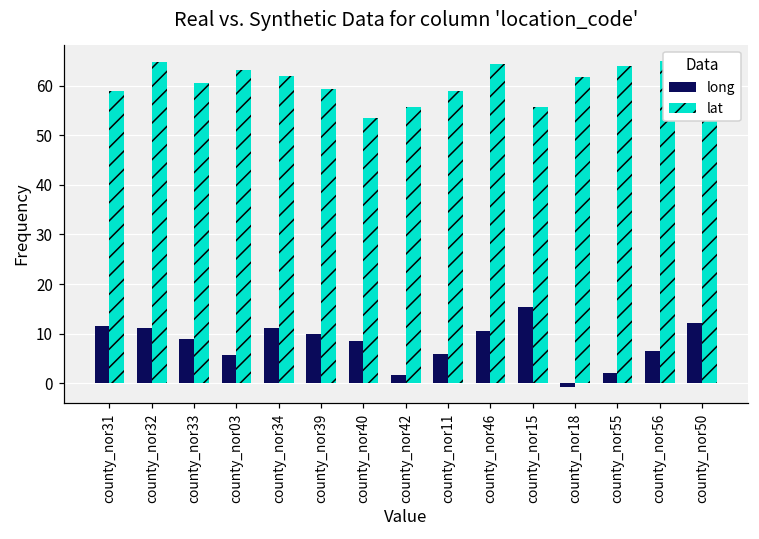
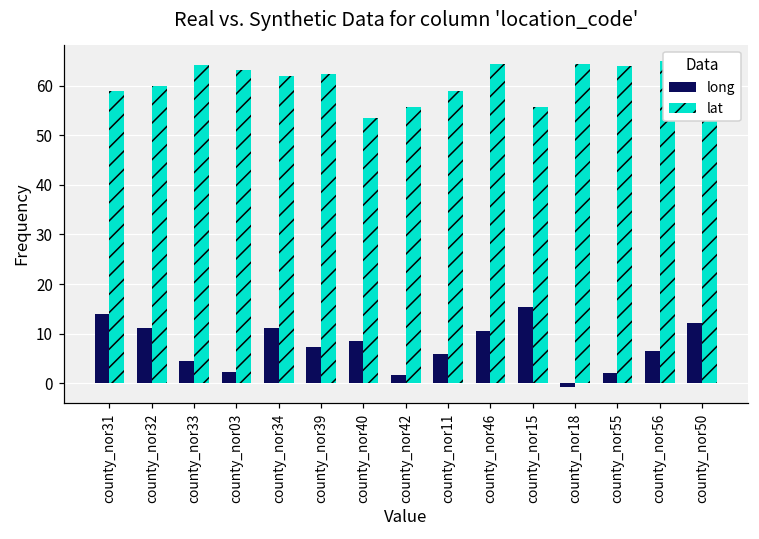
long, county_nor31: 12 -> 14
lat, county_nor32: 65 -> 60
long, county_nor33: 9 -> 4
lat, county_nor33: 61 -> 64
long, county_nor03: 6 -> 2
long, county_nor39: 10 -> 7
lat, county_nor39: 59 -> 62
lat, county_nor18: 62 -> 64
